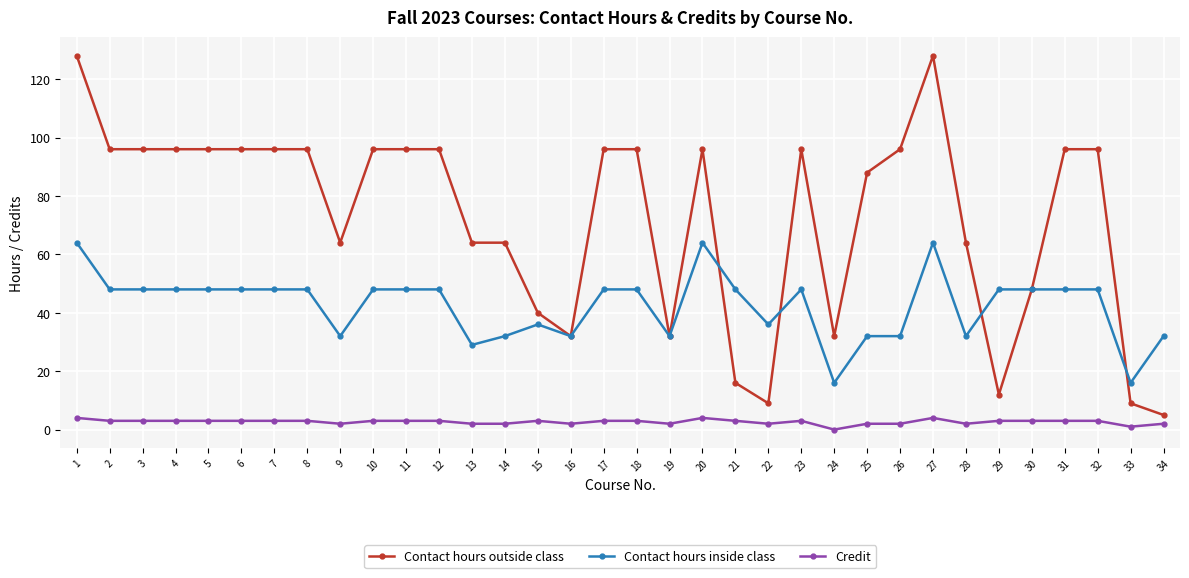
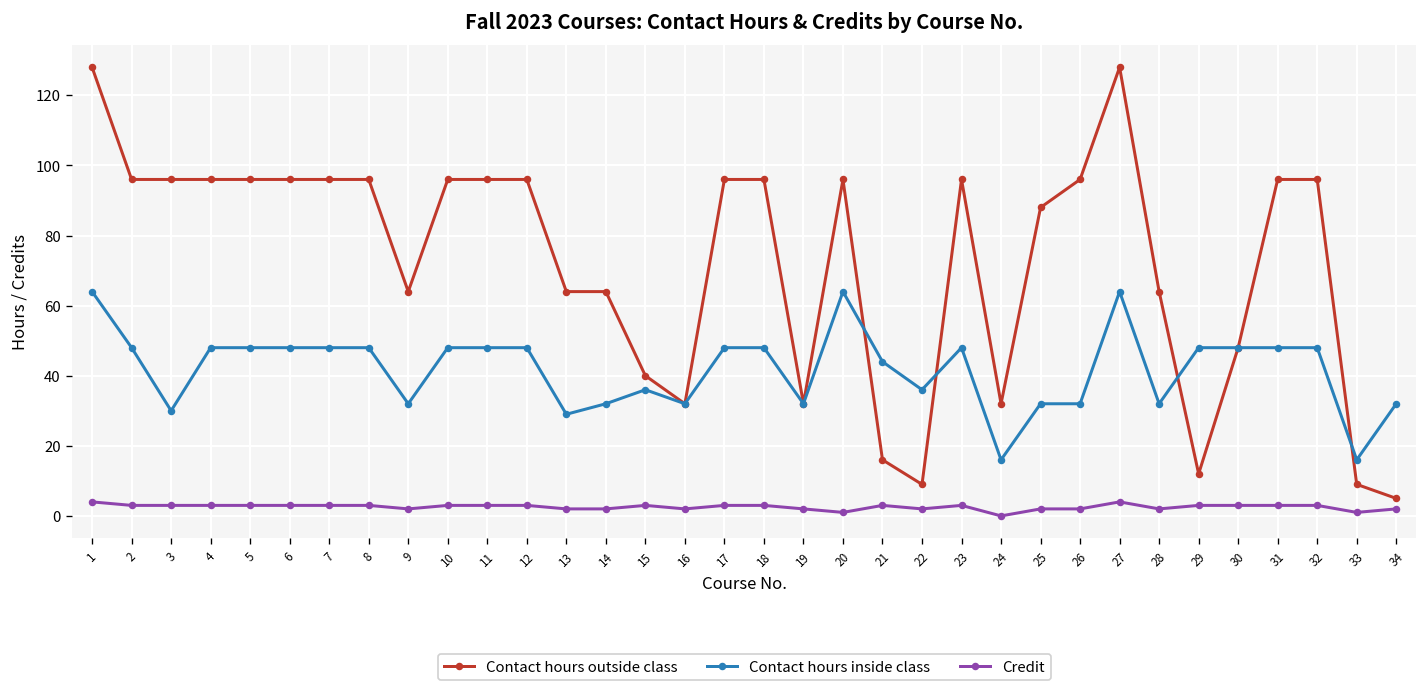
Contact hours inside class, 3: 48 -> 30
Credit, 20: 4 -> 1
Contact hours inside class, 21: 48 -> 44
